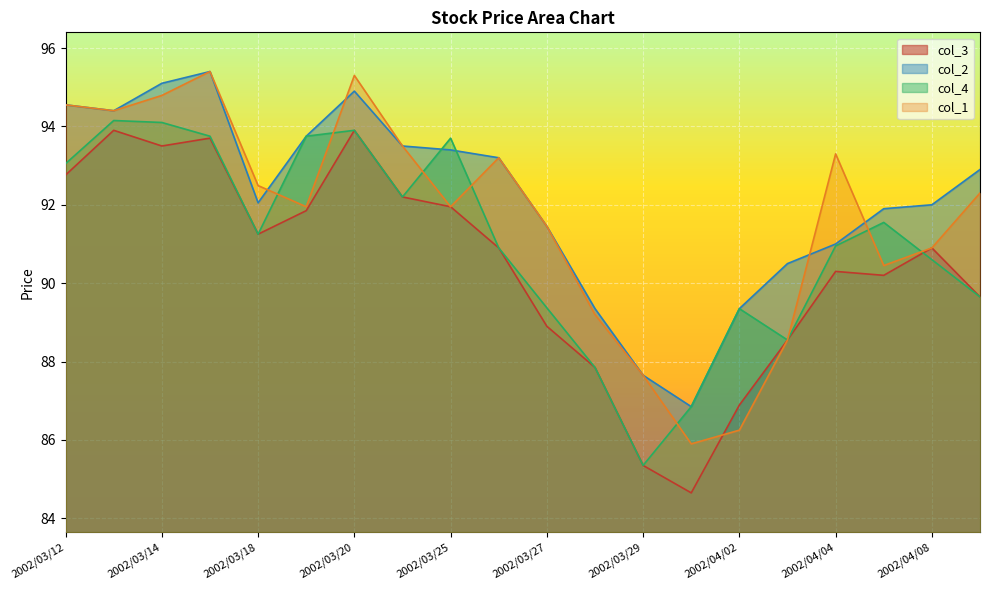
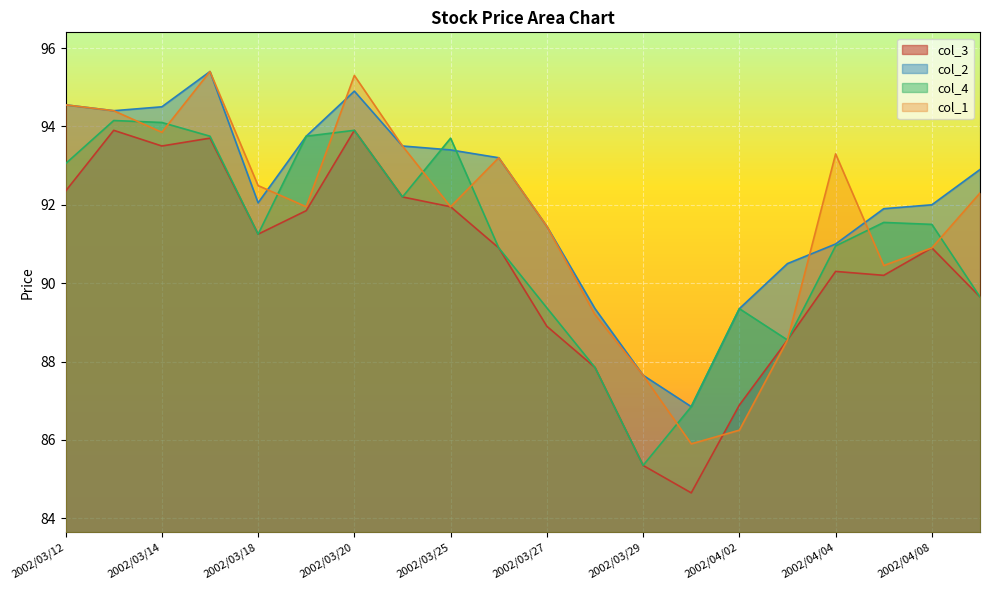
col_3, 2002/03/12: 92.8 -> 92.4
col_2, 2002/03/14: 95.1 -> 94.5
col_1, 2002/03/14: 94.8 -> 93.9
col_4, 2002/04/08: 90.6 -> 91.5
